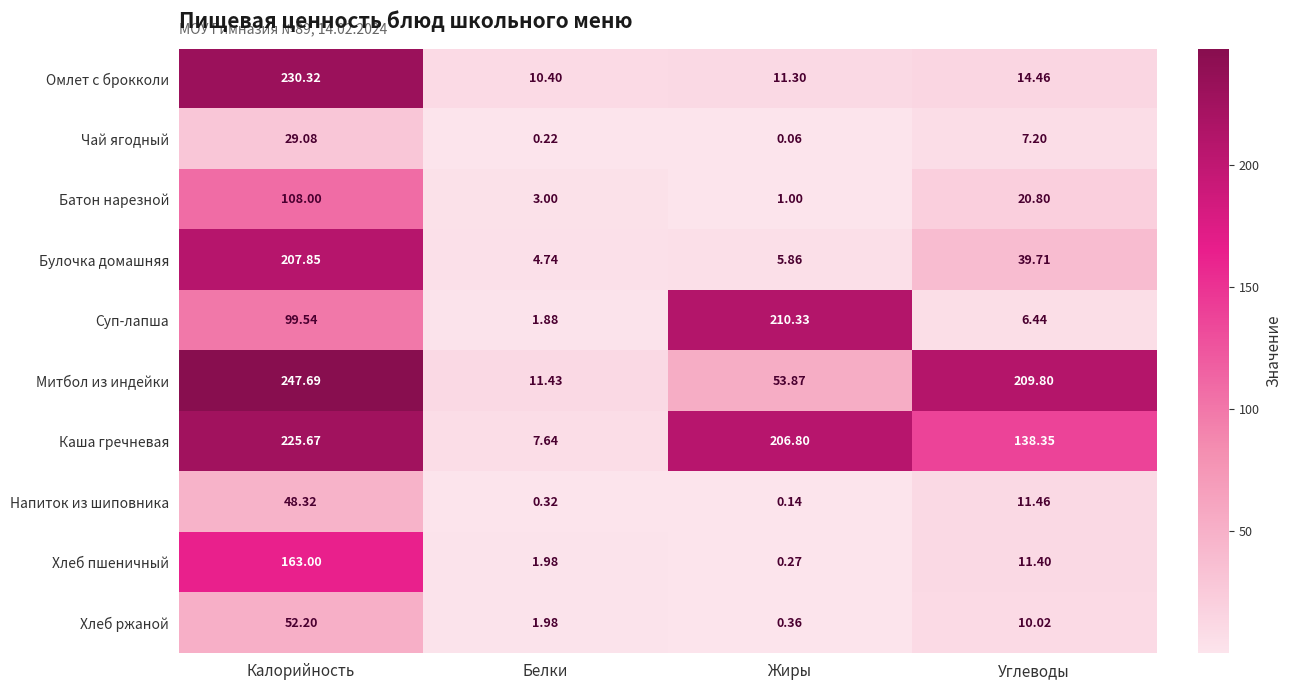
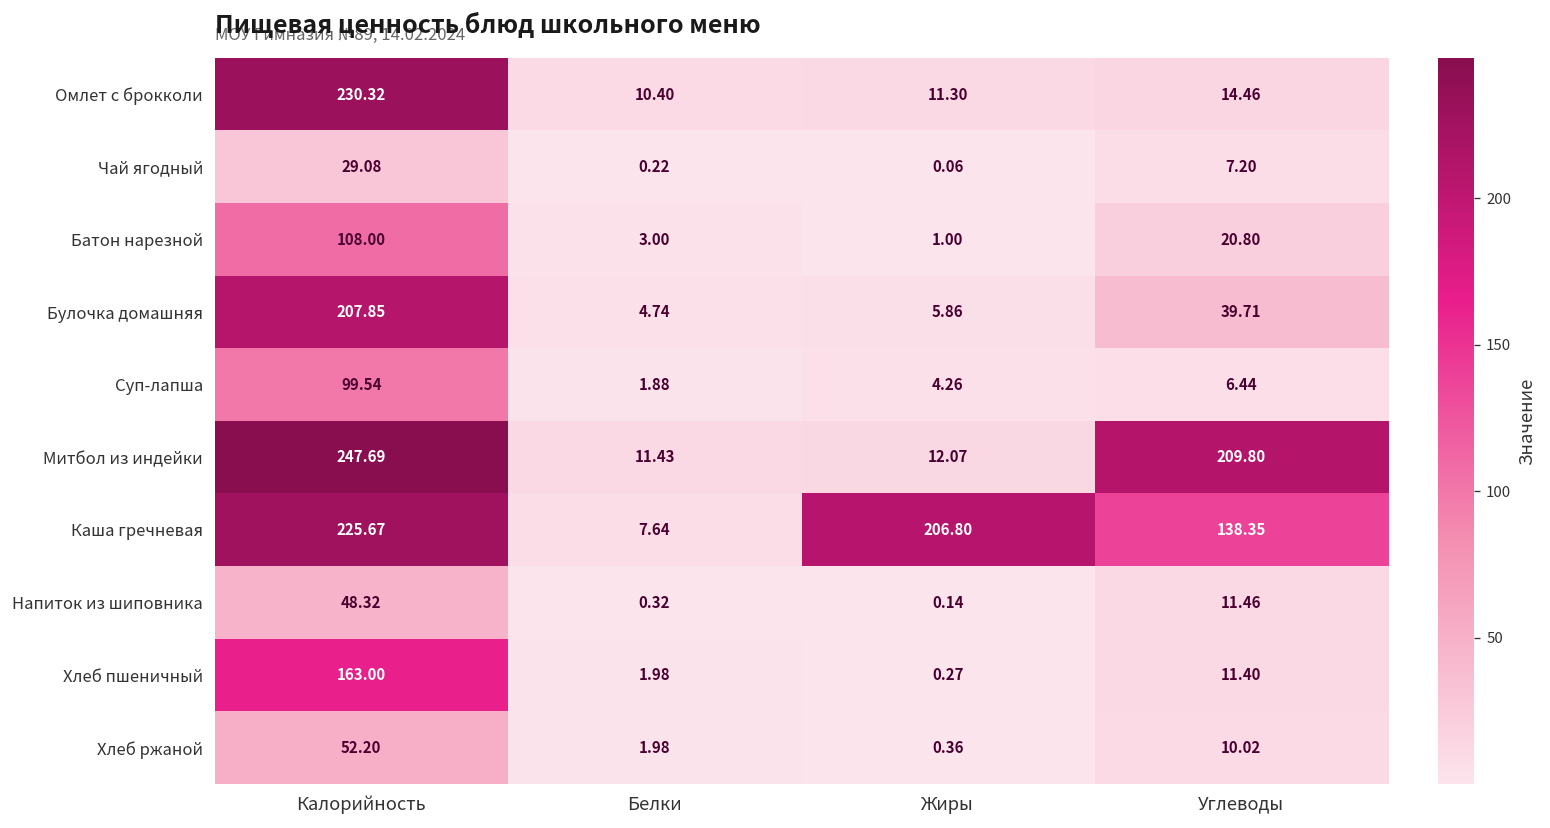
Суп-лапша, Жиры: 210.33 -> 4.26
Митбол из индейки, Жиры: 53.87 -> 12.07
